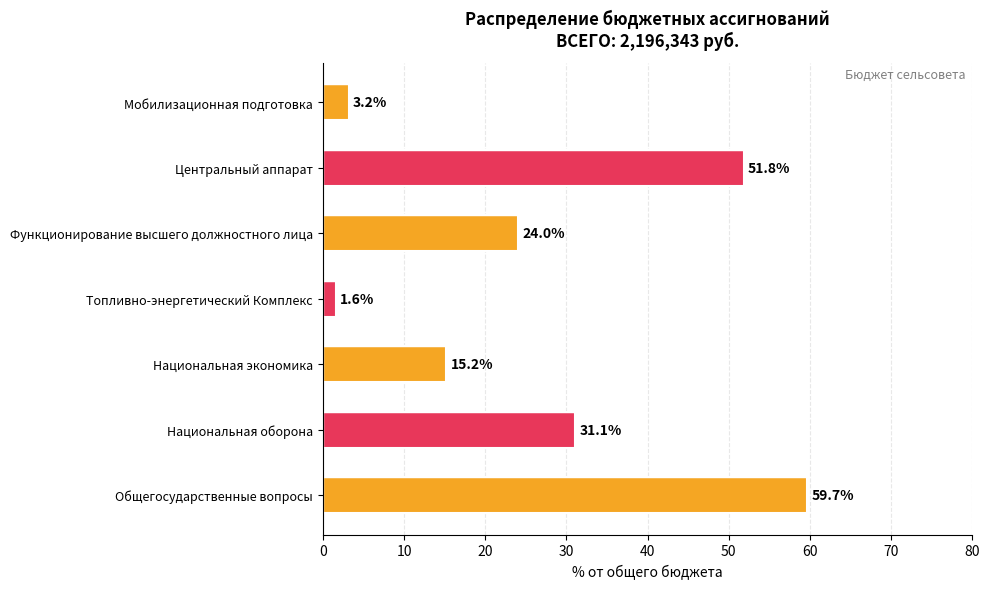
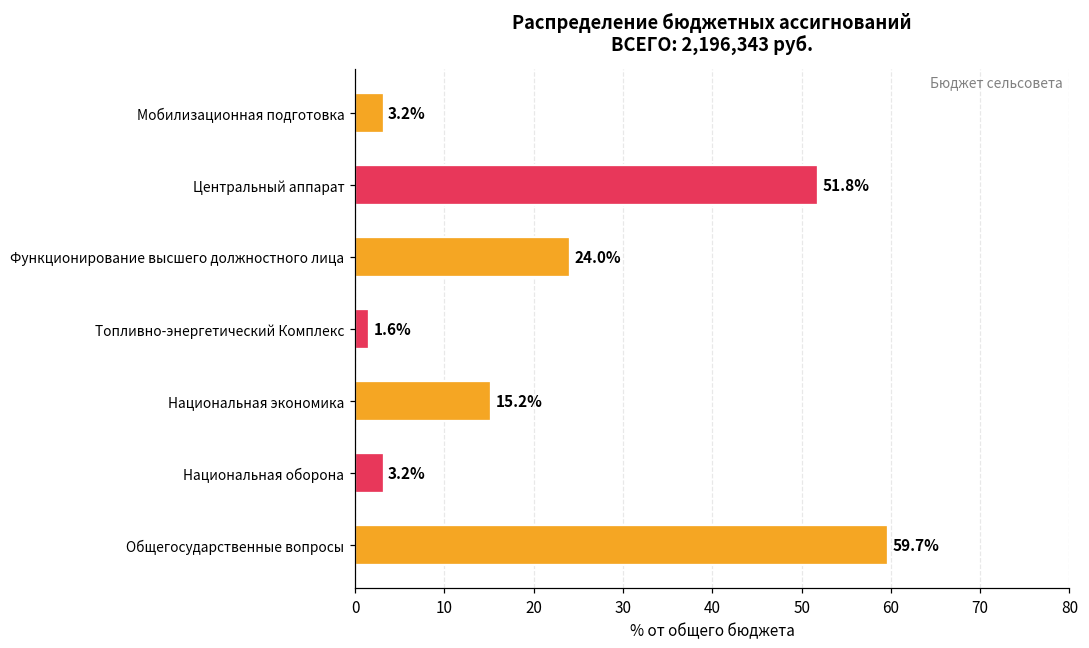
Национальная оборона: 31.1% -> 3.2%
